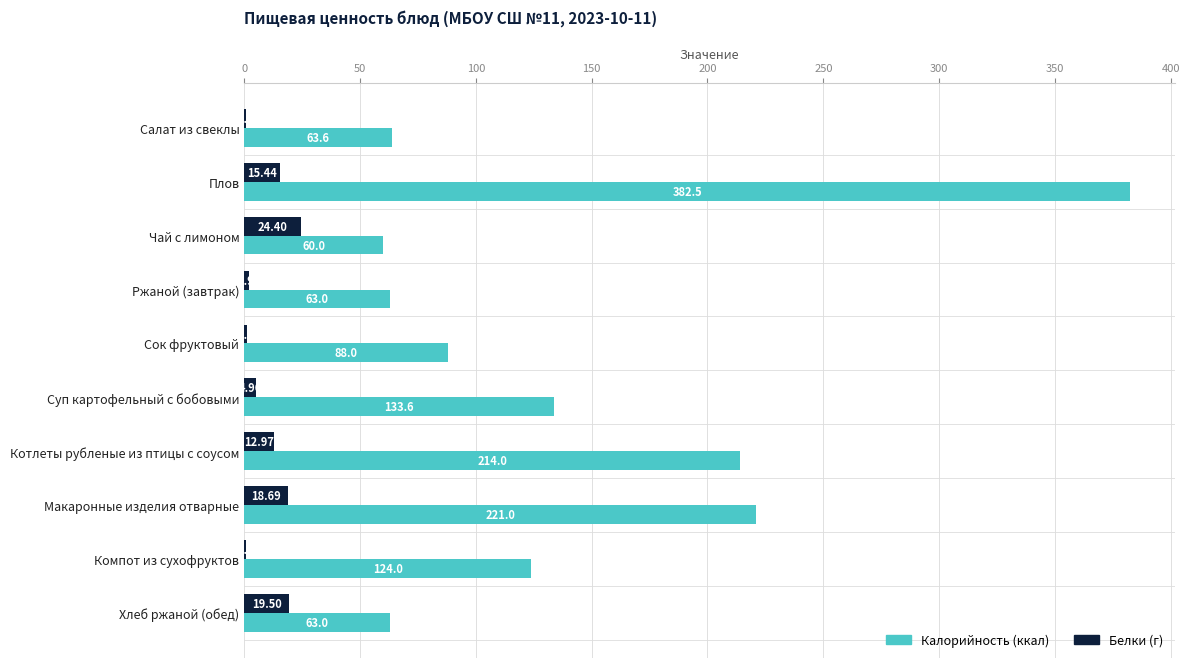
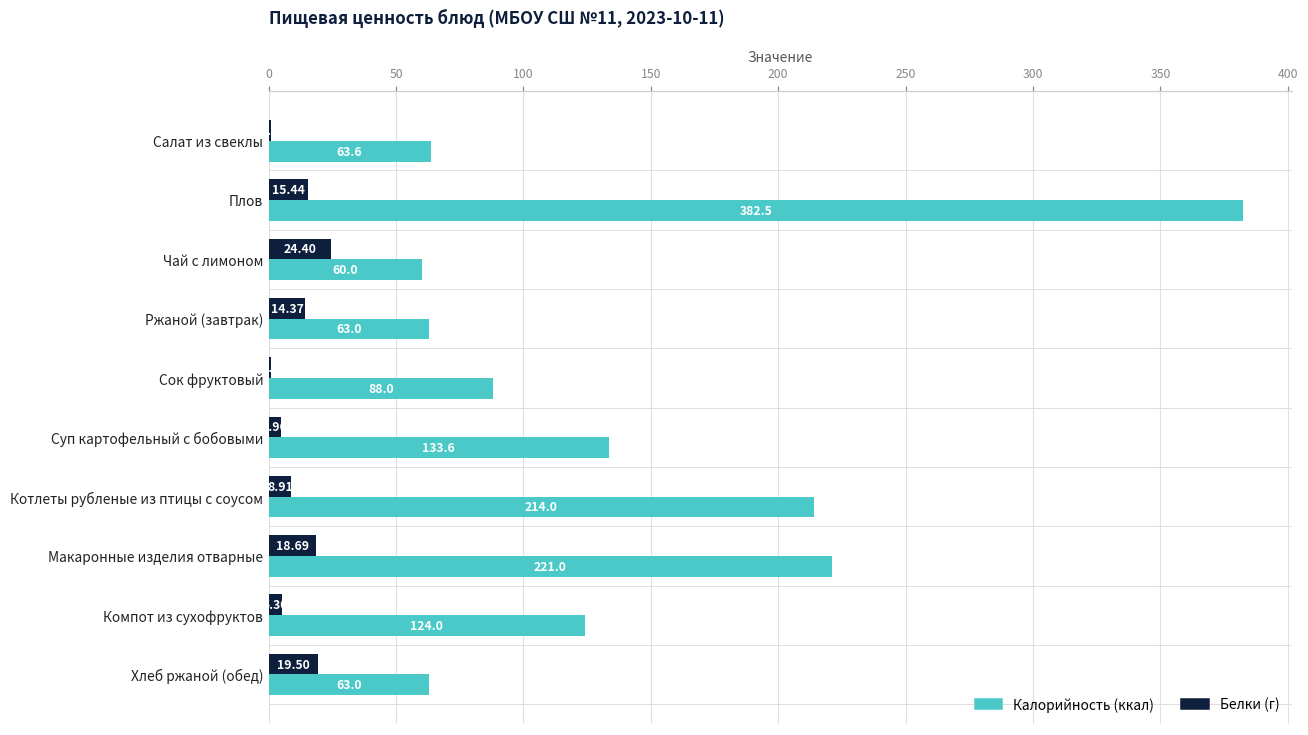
Белки (г), Ржаной (завтрак): 2 -> 14
Белки (г), Котлеты рубленые из птицы с соусом: 12.97 -> 8.91
Белки (г), Компот из сухофруктов: 1 -> 5
